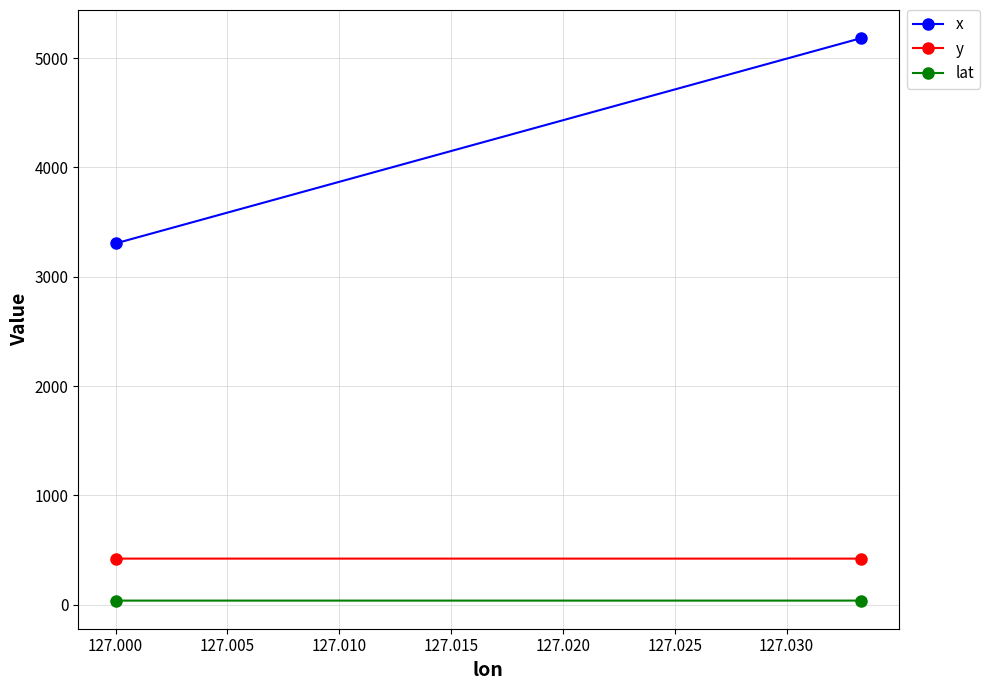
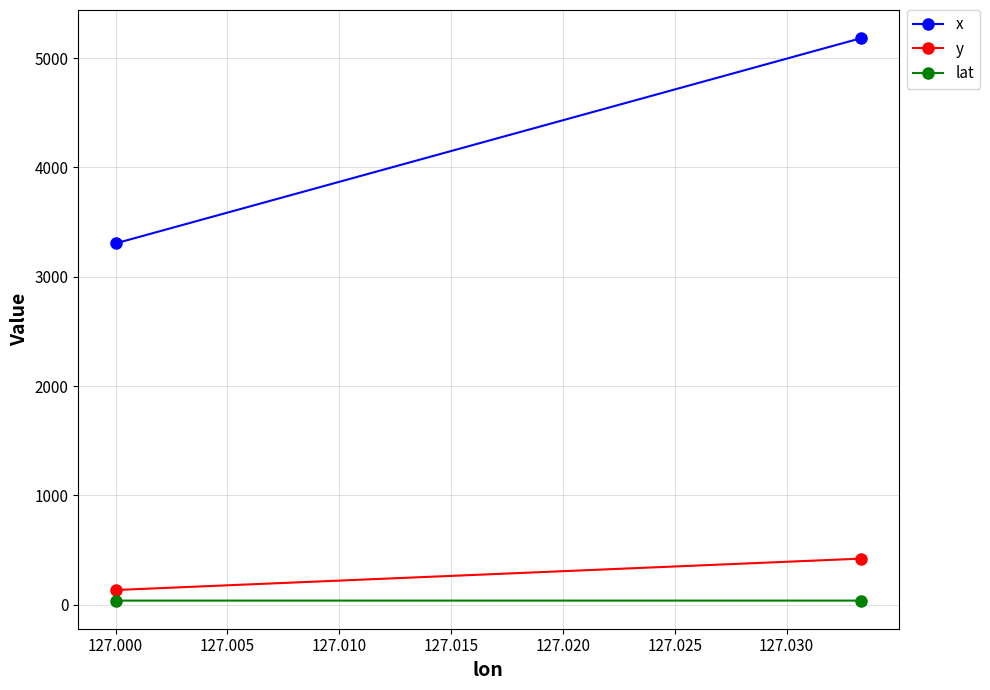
y, 127.000: 420 -> 130
